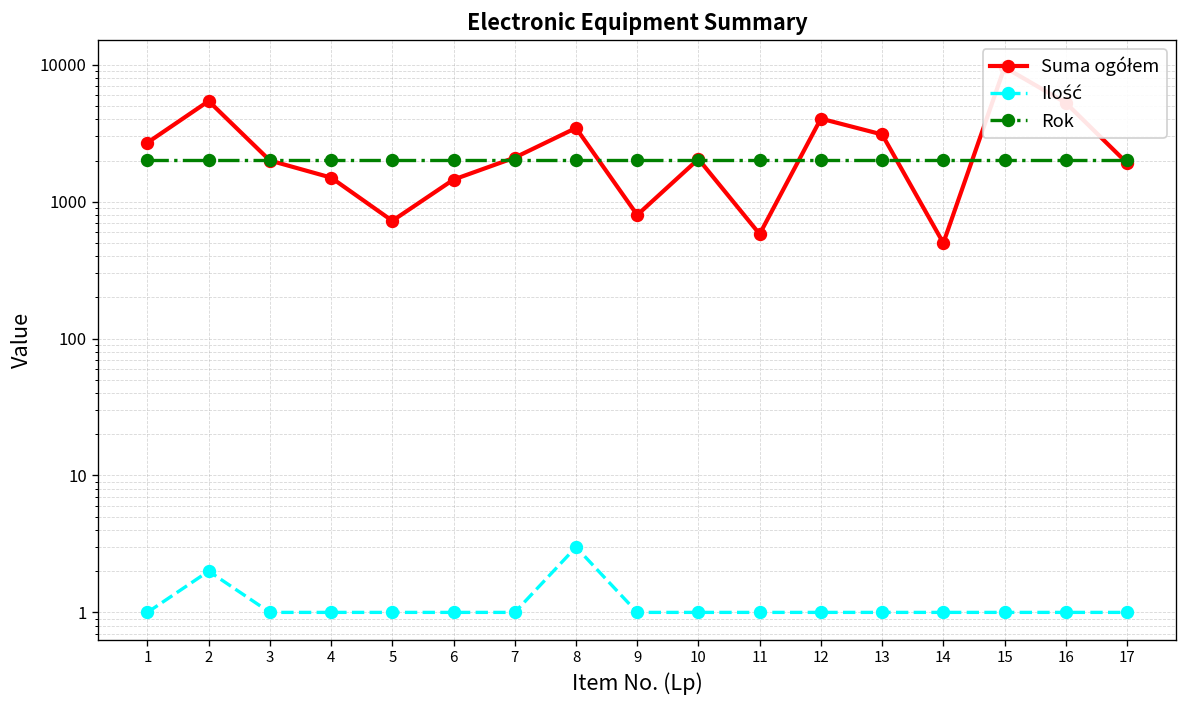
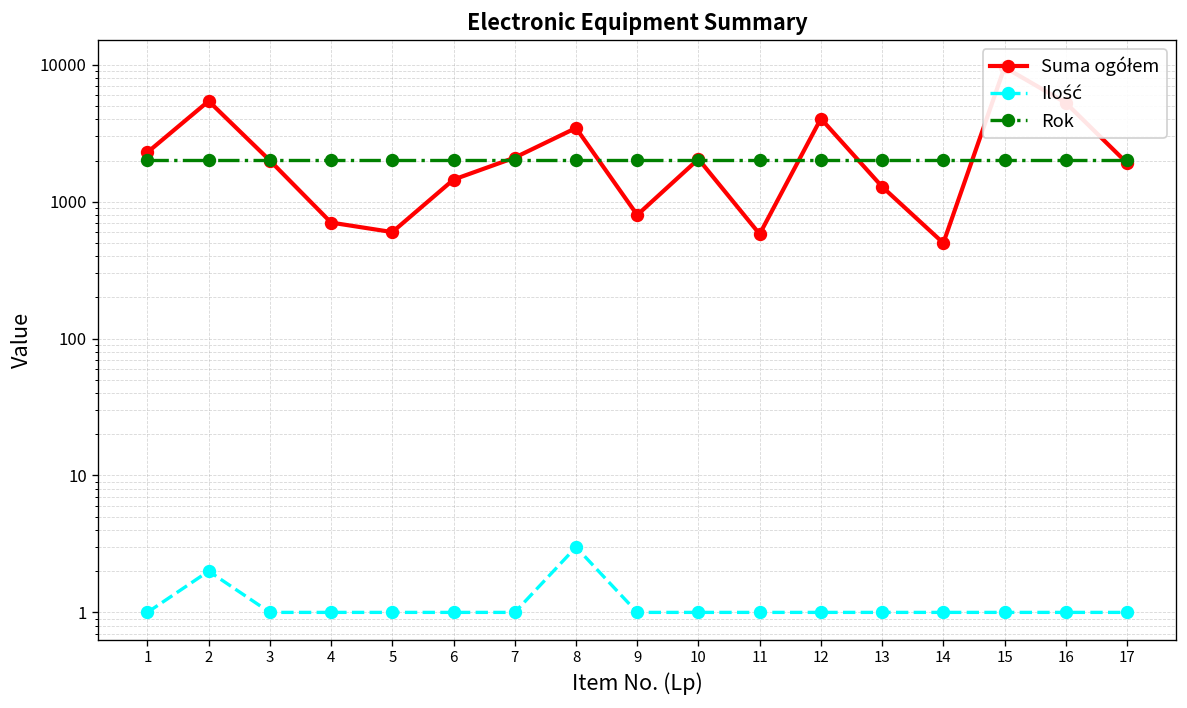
Suma ogółem, 1: 2700 -> 2300
Suma ogółem, 4: 1500 -> 700
Suma ogółem, 5: 700 -> 600
Suma ogółem, 13: 3100 -> 1300
